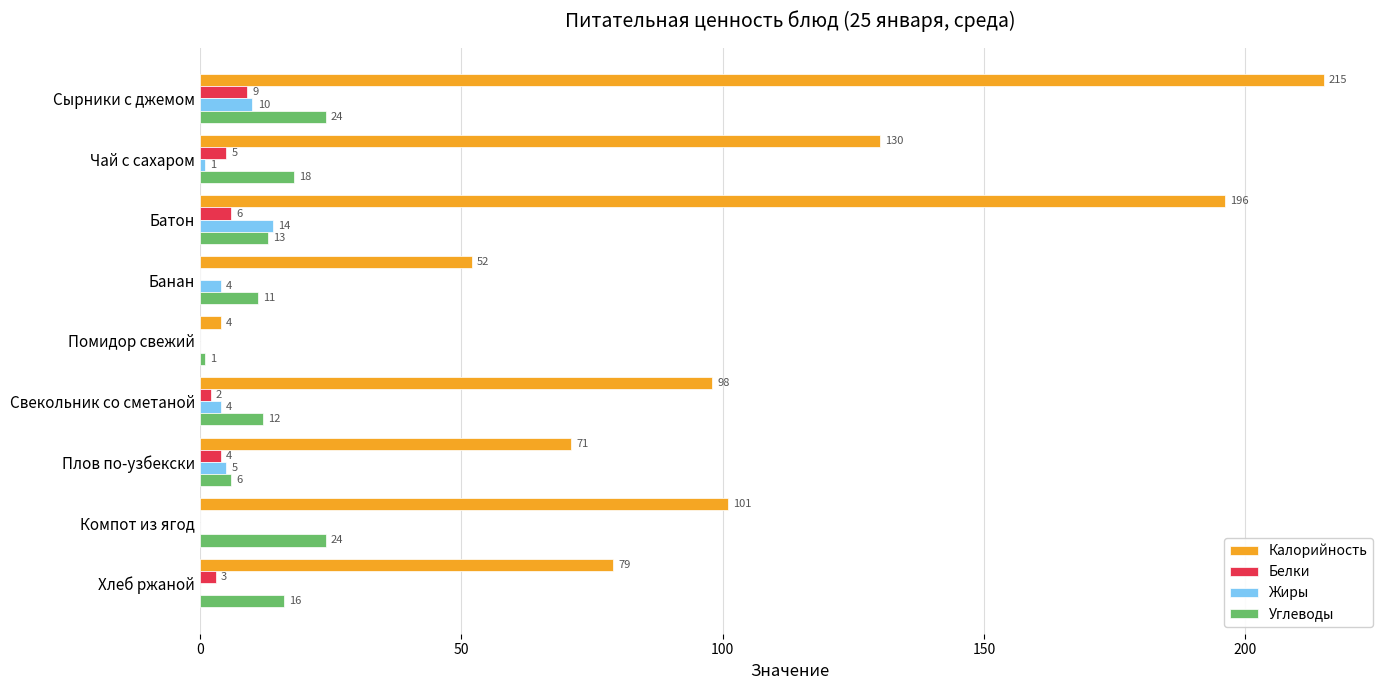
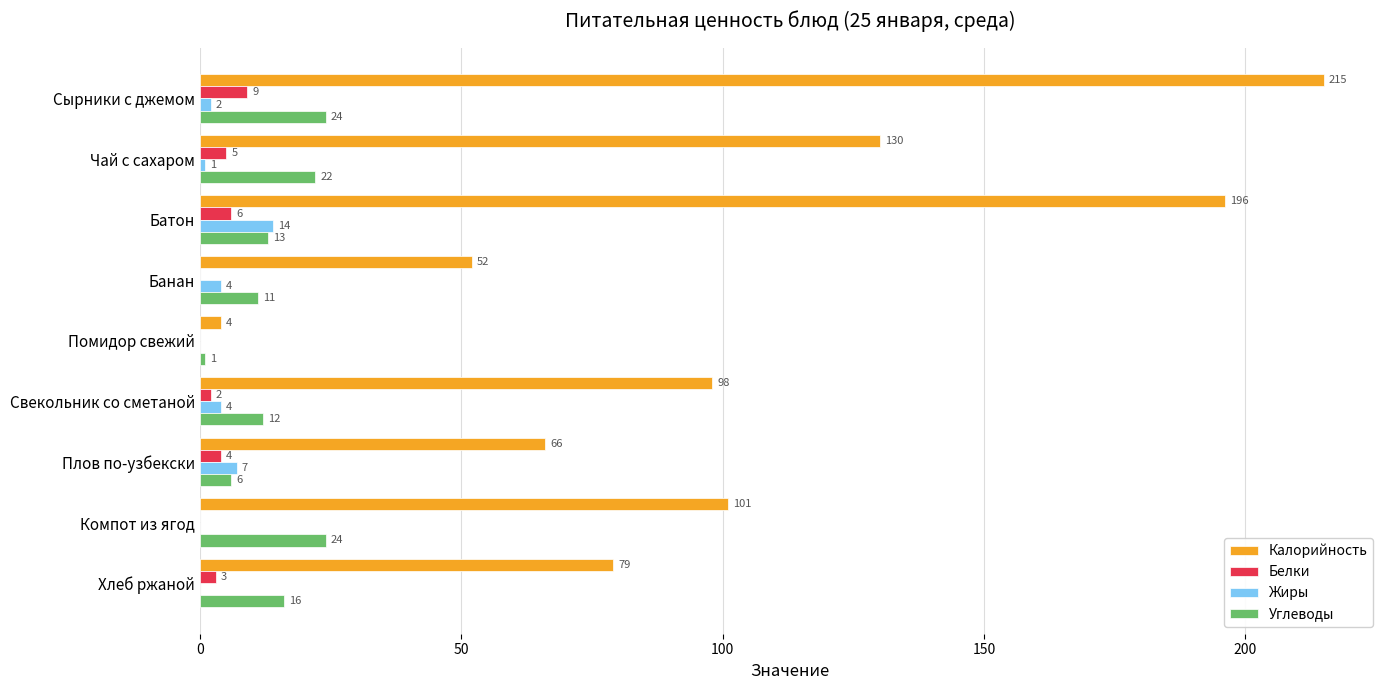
Жиры, Сырники с джемом: 10 -> 2
Углеводы, Чай с сахаром: 18 -> 22
Калорийность, Плов по-узбекски: 71 -> 66
Жиры, Плов по-узбекски: 5 -> 7
